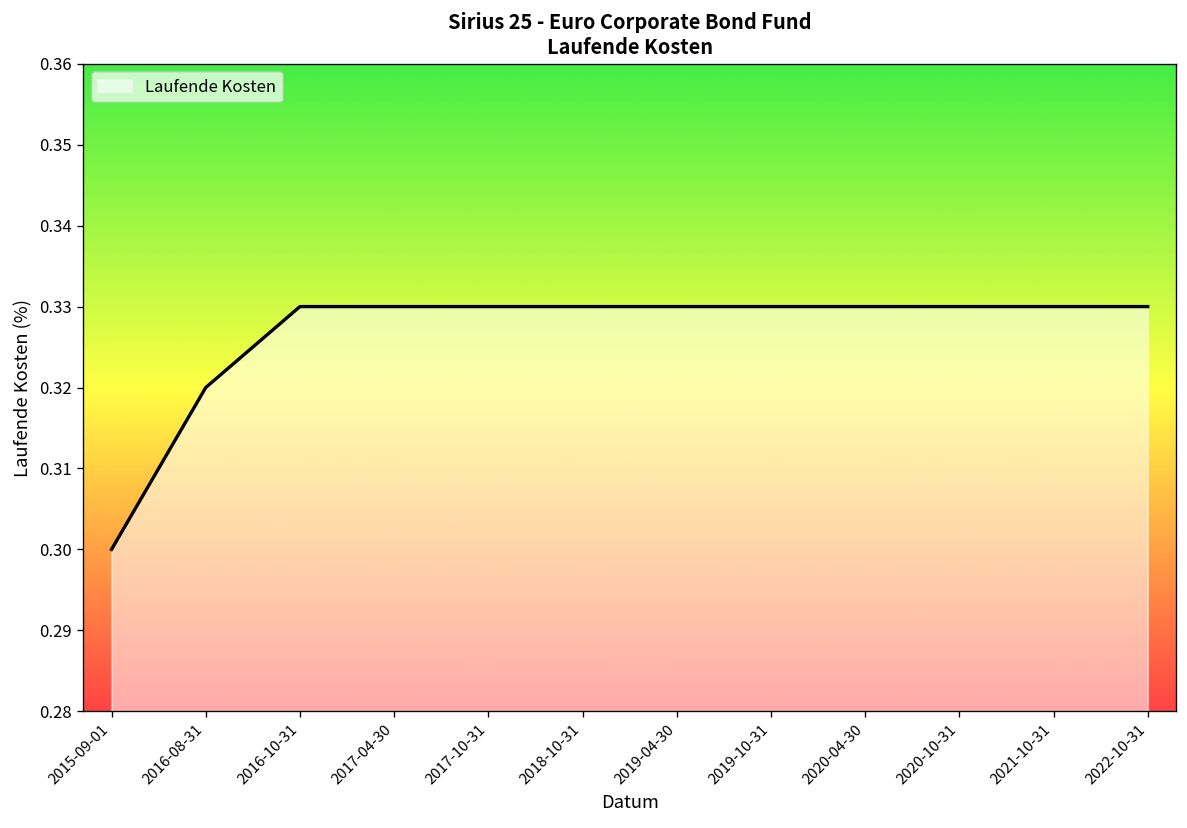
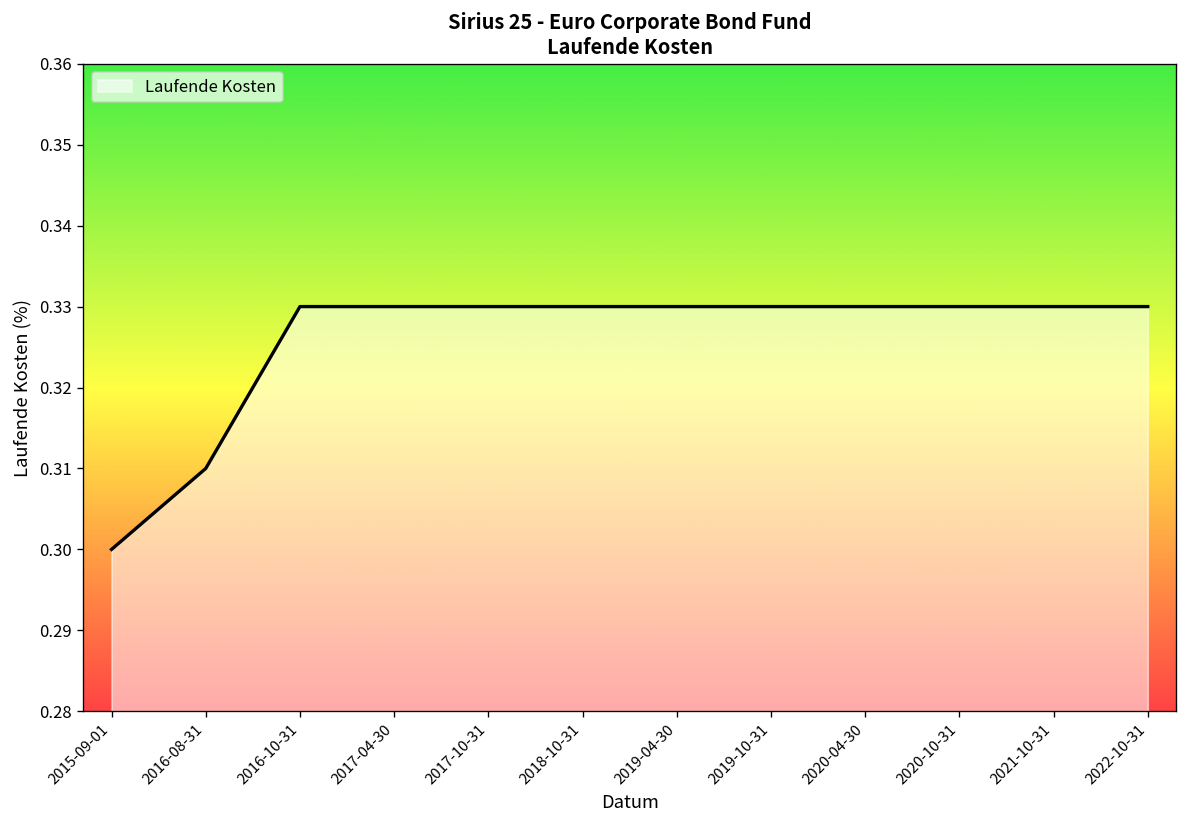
2016-08-31: 0.32 -> 0.31
